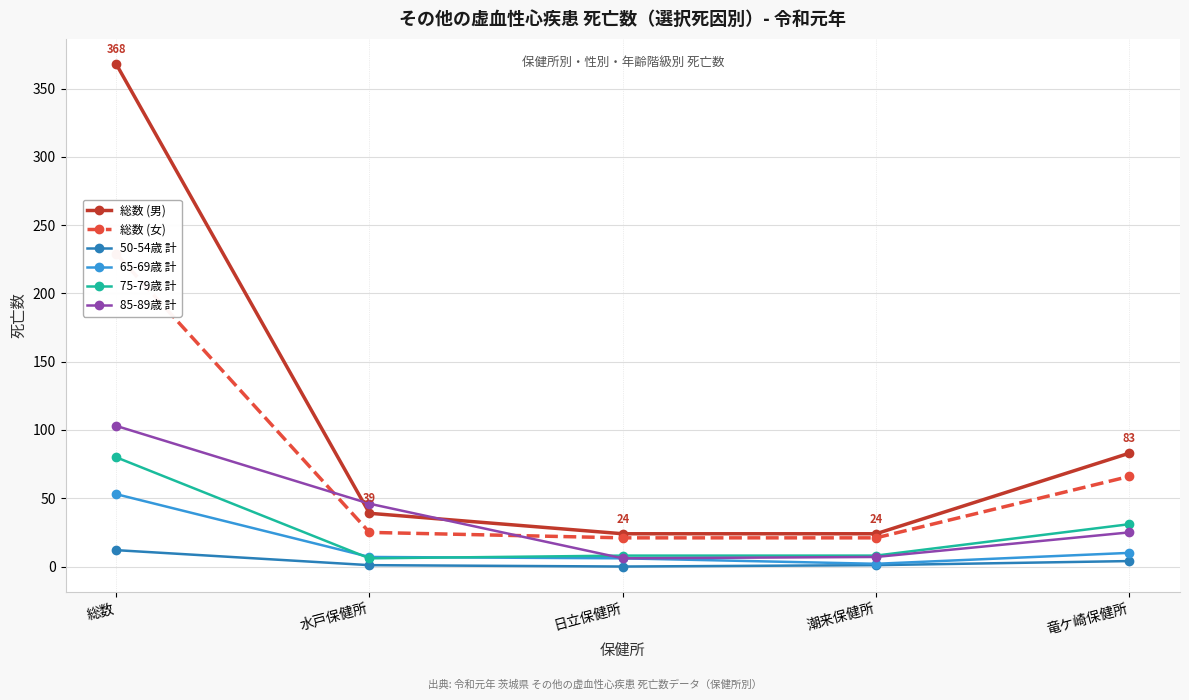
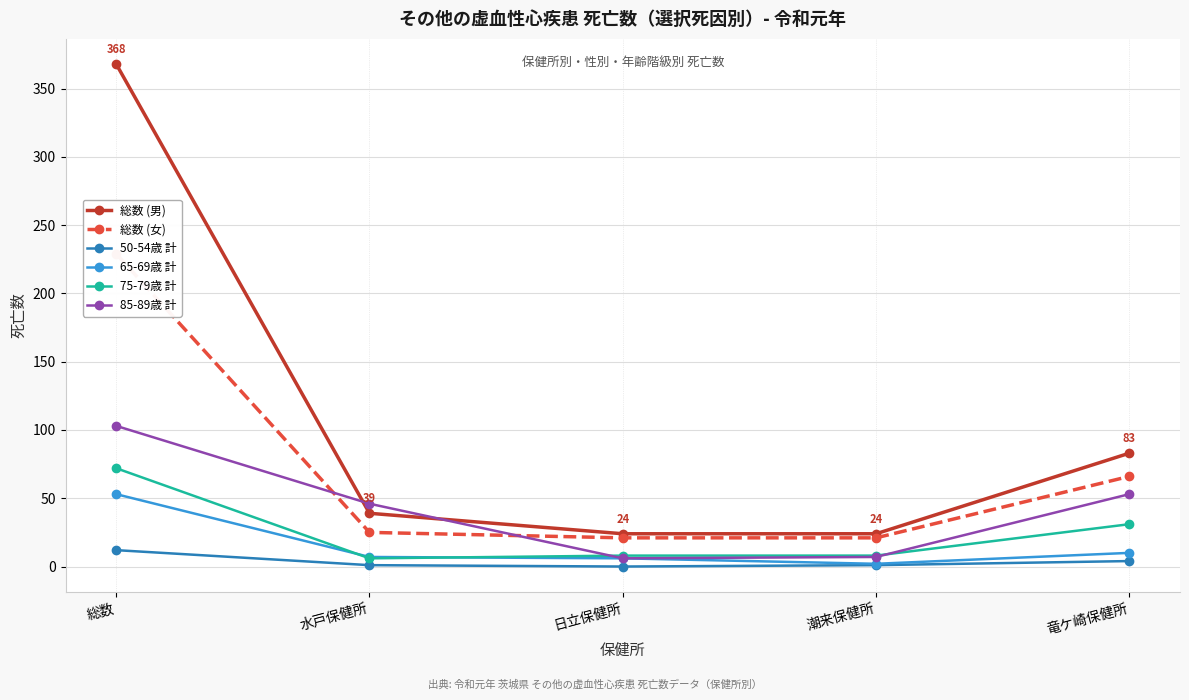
75-79歳 計, 総数: 80 -> 72
85-89歳 計, 竜ケ崎保健所: 25 -> 53
